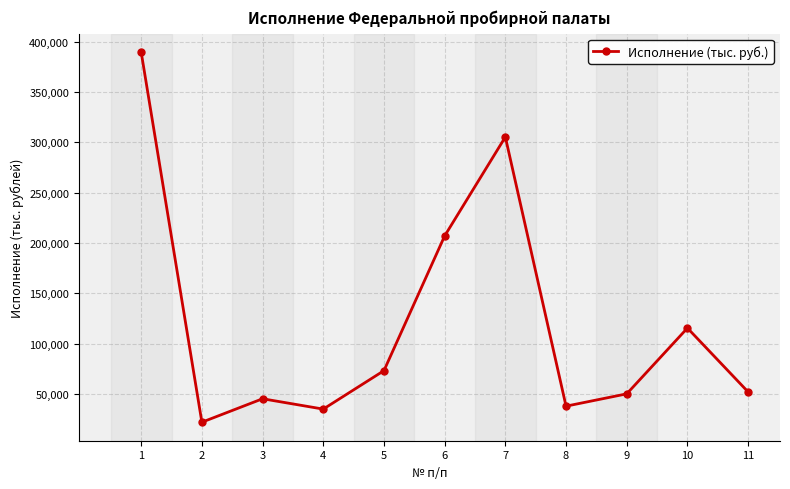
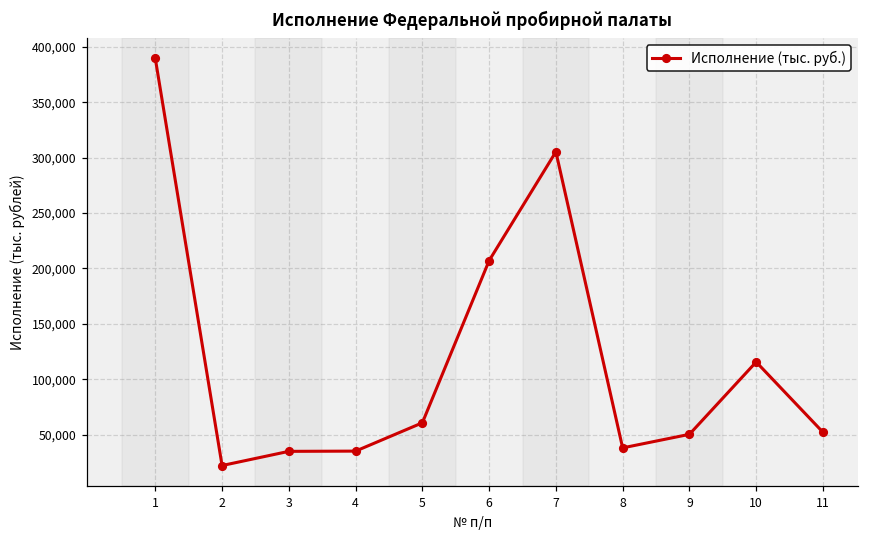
3: 45,000 -> 35,000
5: 73,000 -> 61,000
